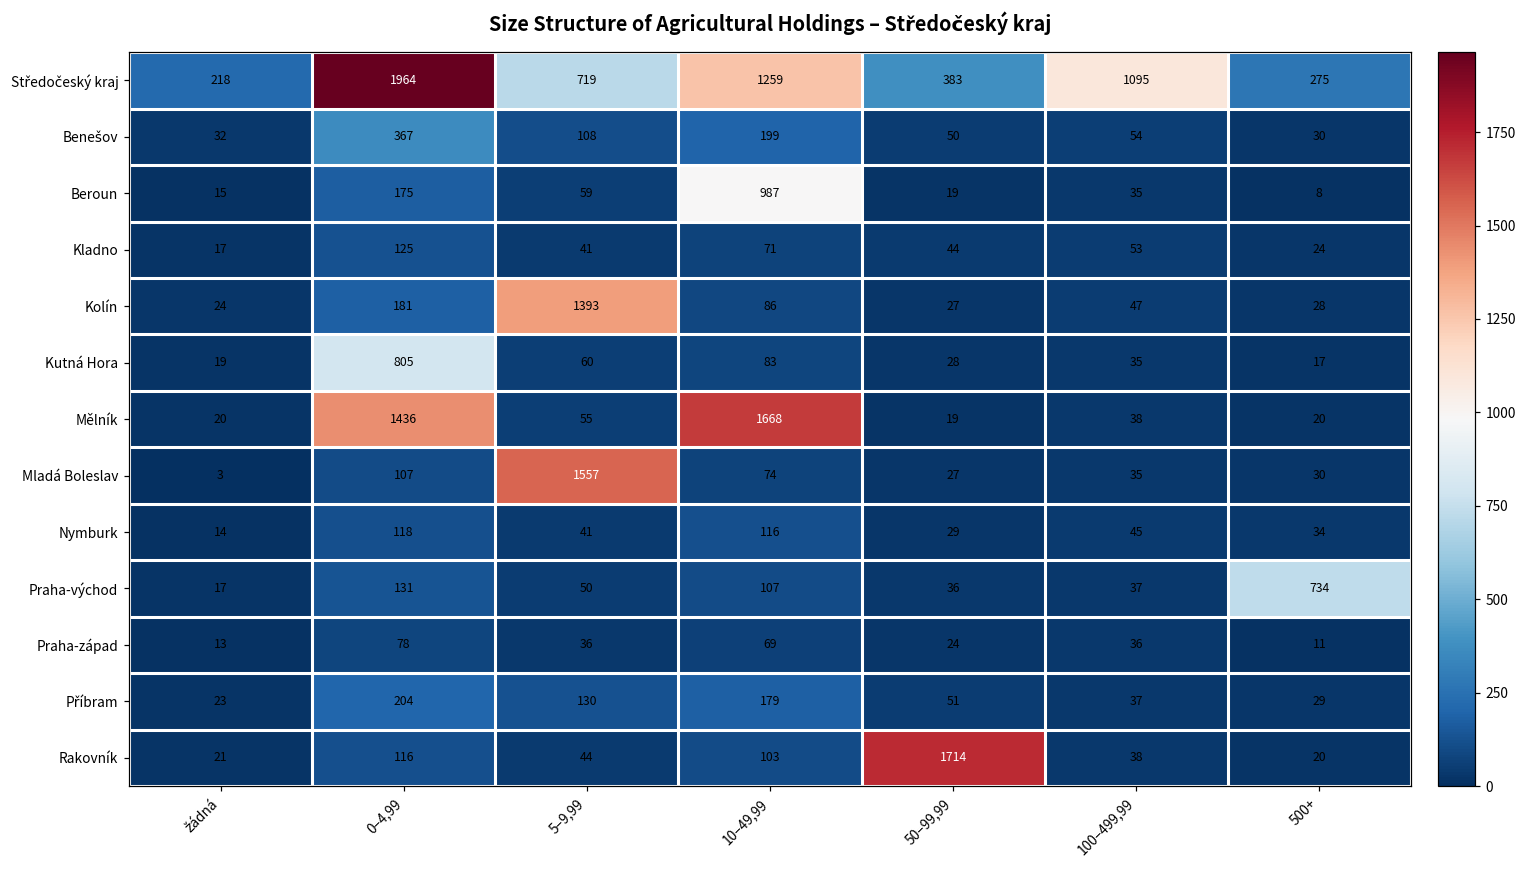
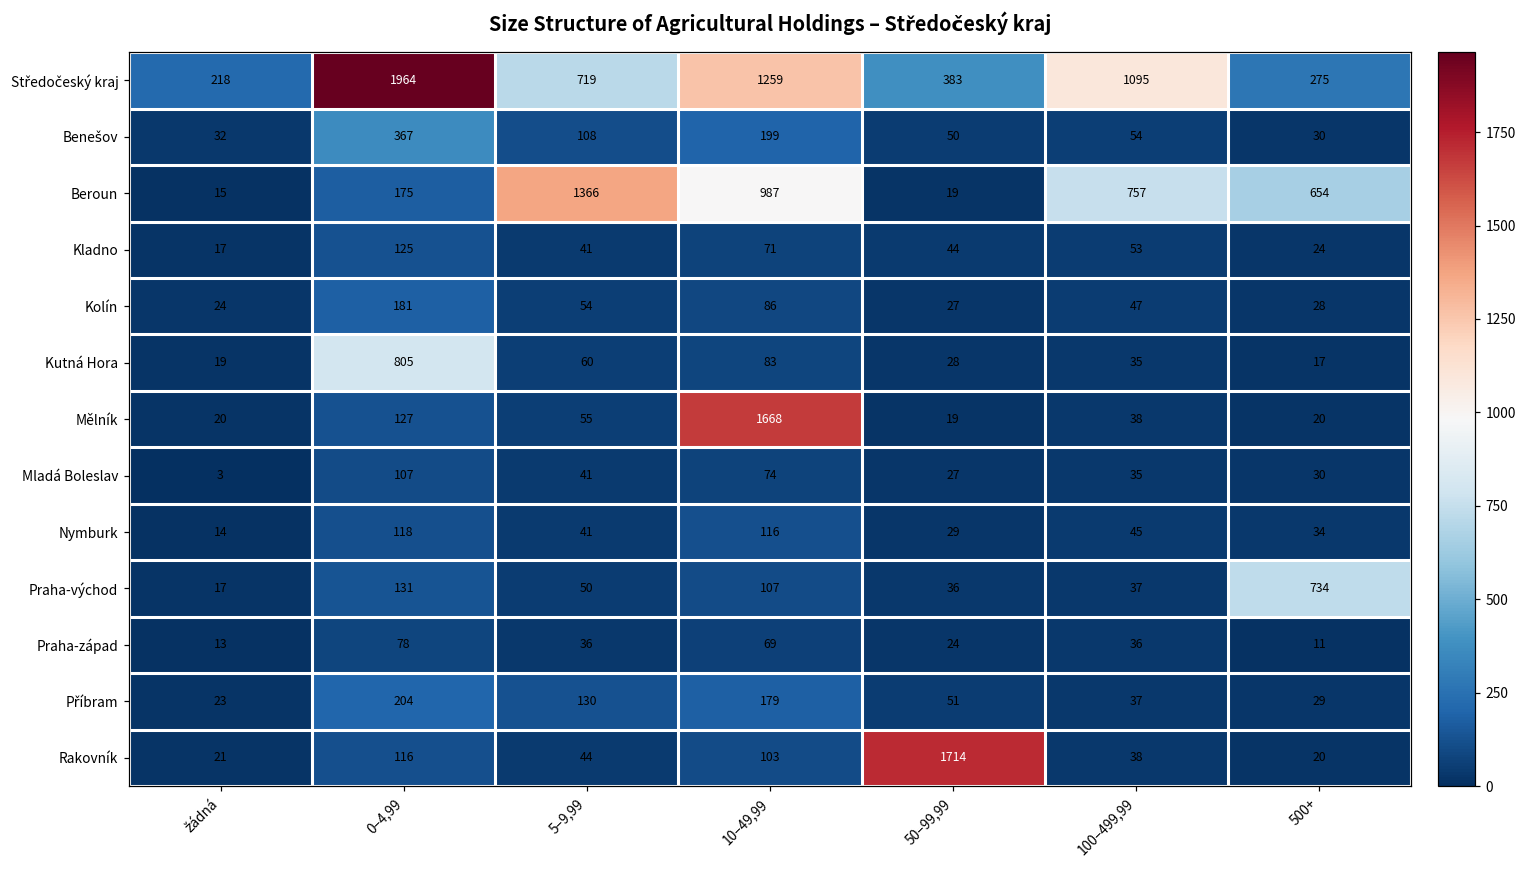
Beroun, 5–9,99: 59 -> 1366
Beroun, 100–499,99: 35 -> 757
Beroun, 500+: 8 -> 654
Kolín, 5–9,99: 1393 -> 54
Mělník, 0–4,99: 1436 -> 127
Mladá Boleslav, 5–9,99: 1557 -> 41
